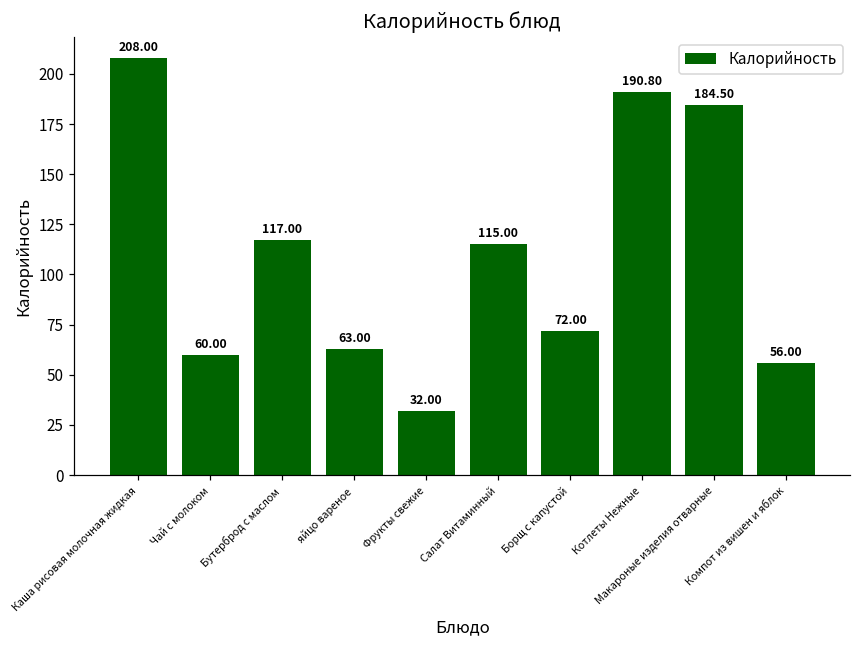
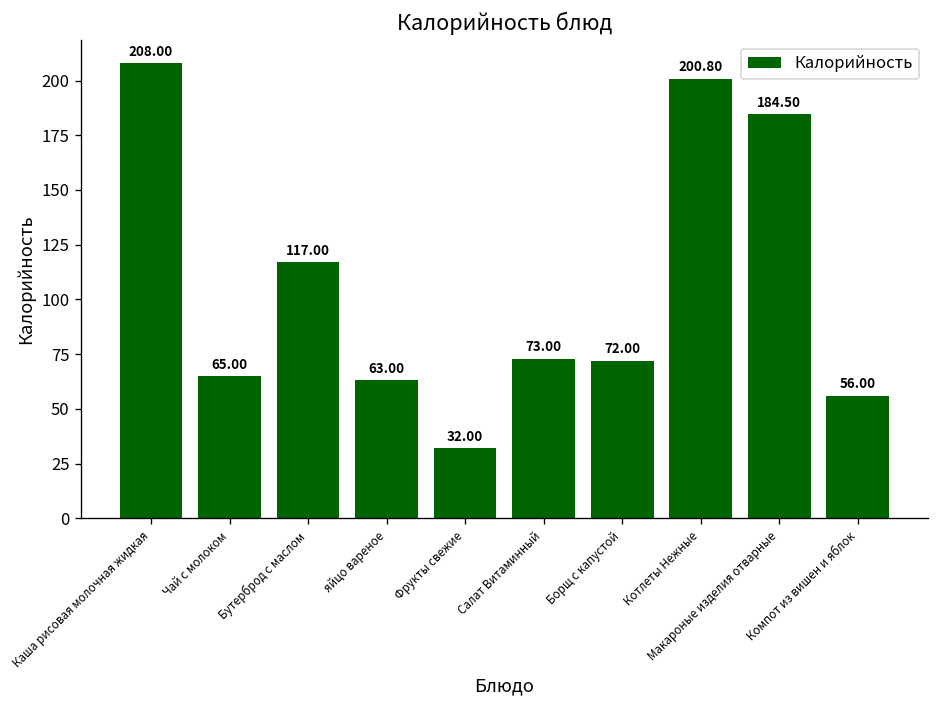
Чай с молоком: 60.00 -> 65.00
Салат Витаминный: 115.00 -> 73.00
Котлеты Нежные: 190.80 -> 200.80
